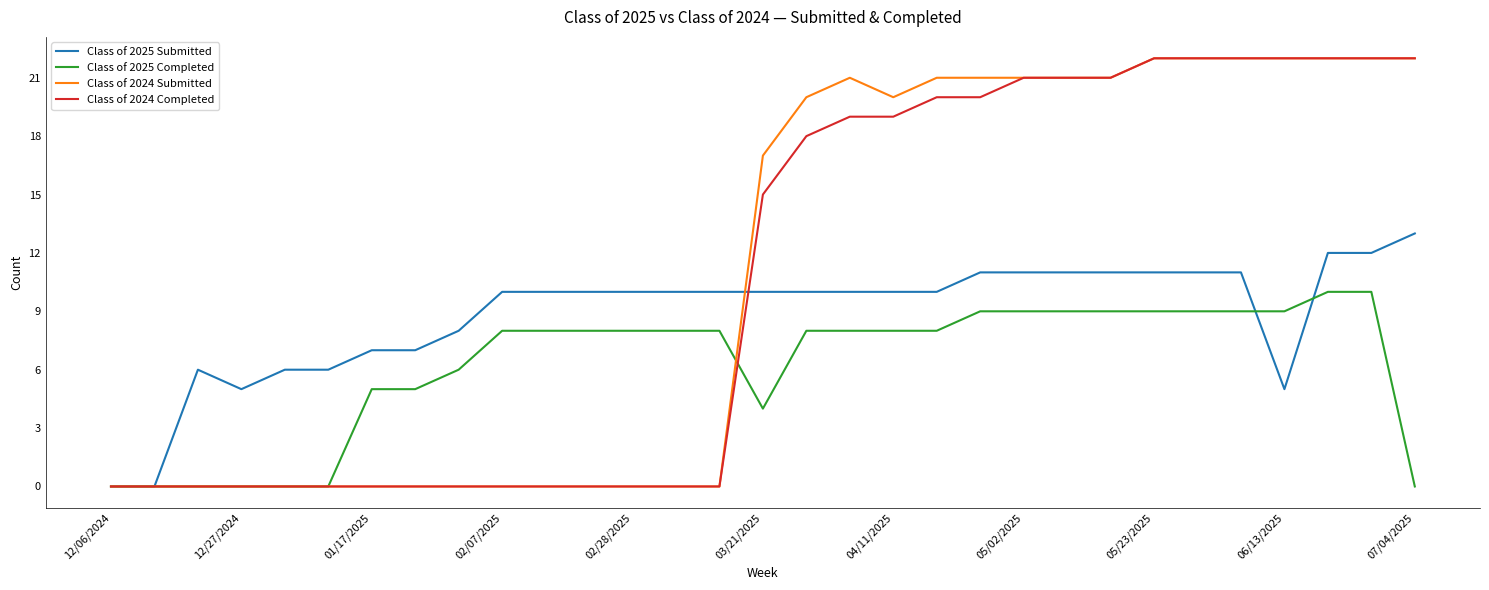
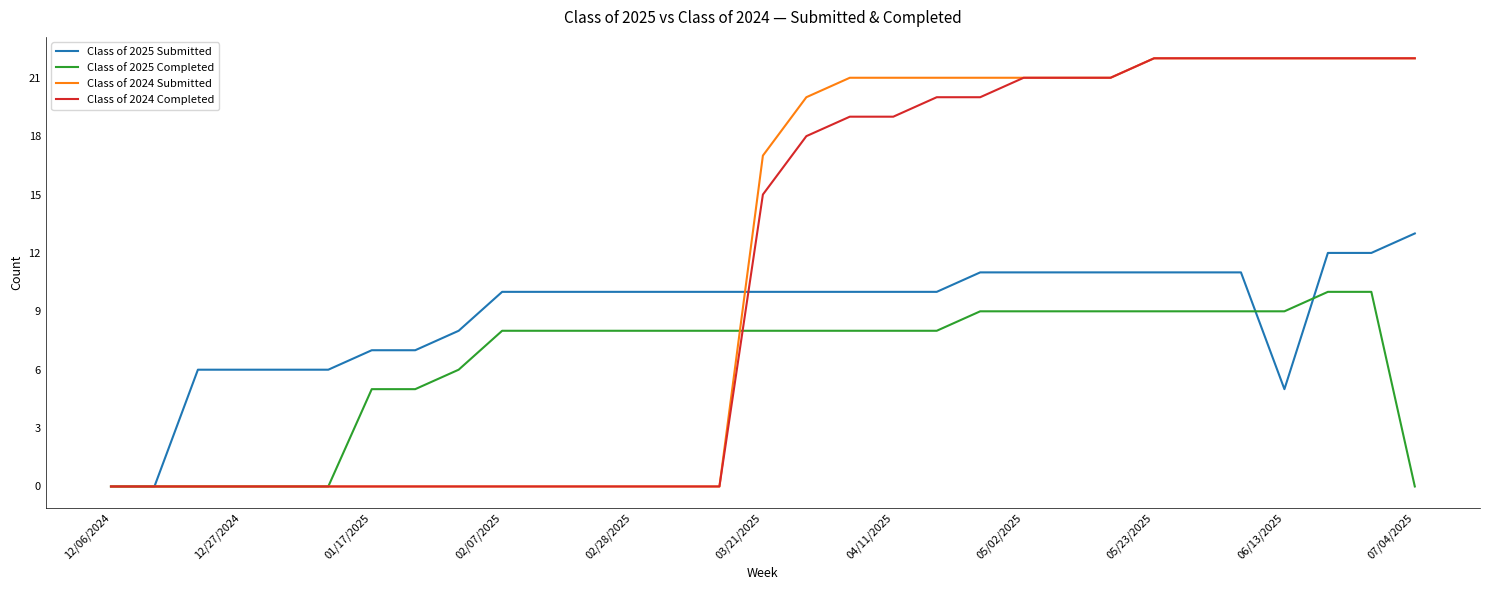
Class of 2025 Submitted, 12/27/2024: 5 -> 6
Class of 2025 Completed, 03/21/2025: 4 -> 8
Class of 2024 Submitted, 04/11/2025: 20 -> 21
